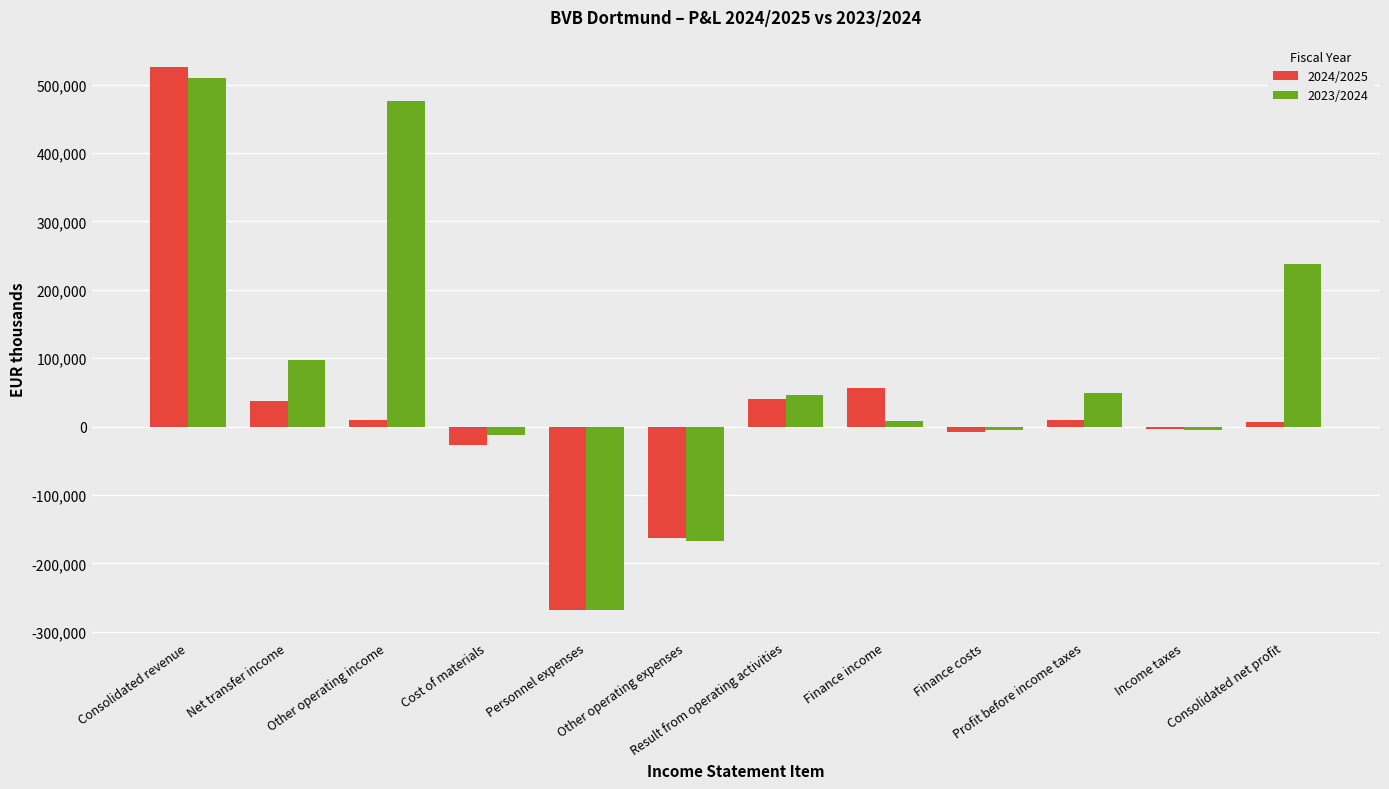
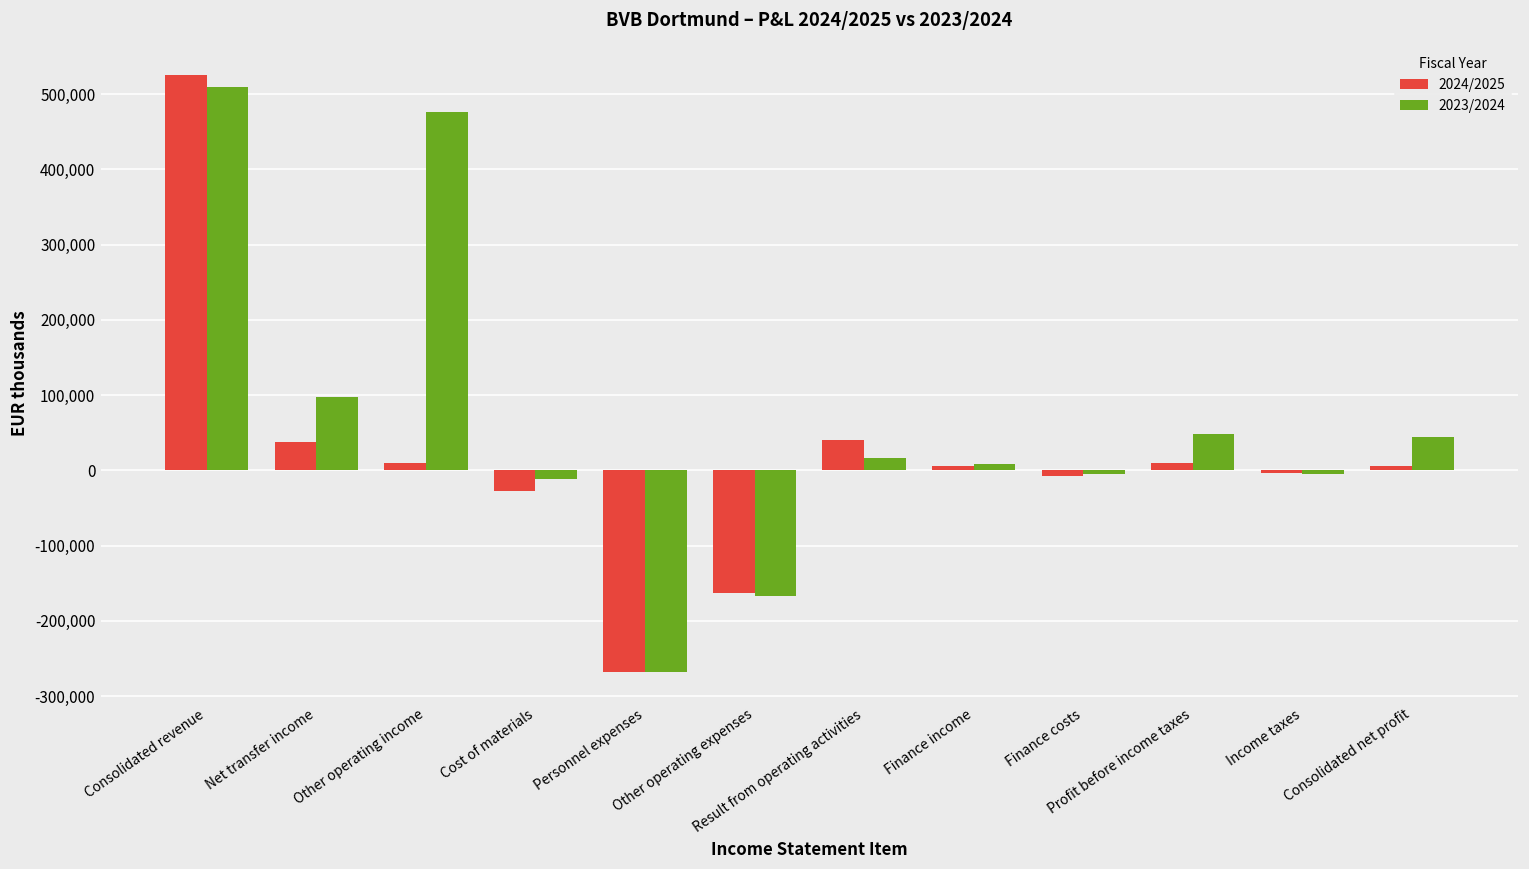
2023/2024, Result from operating activities: 50,000 -> 20,000
2024/2025, Finance income: 60,000 -> 10,000
2023/2024, Consolidated net profit: 240,000 -> 40,000
